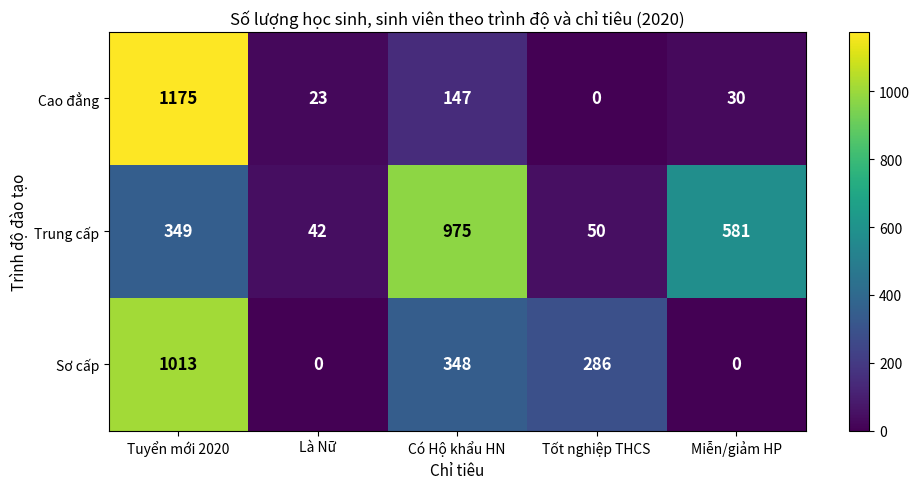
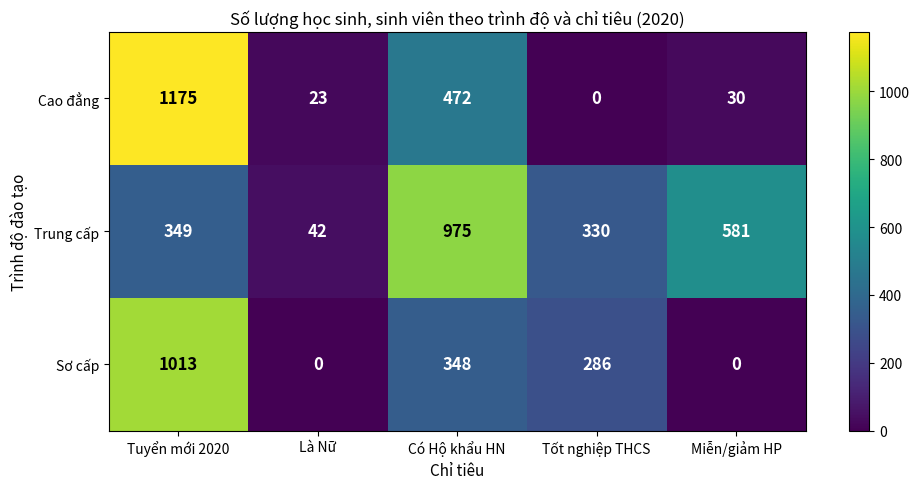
Cao đẳng, Có Hộ khẩu HN: 147 -> 472
Trung cấp, Tốt nghiệp THCS: 50 -> 330
